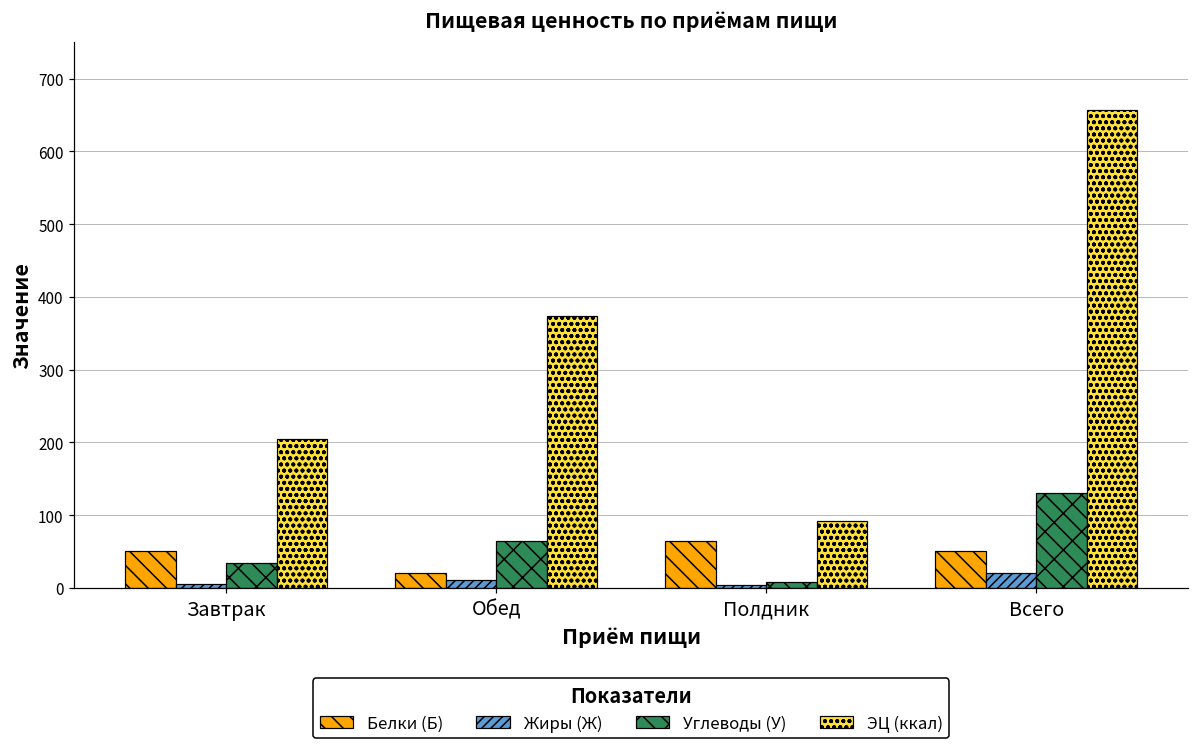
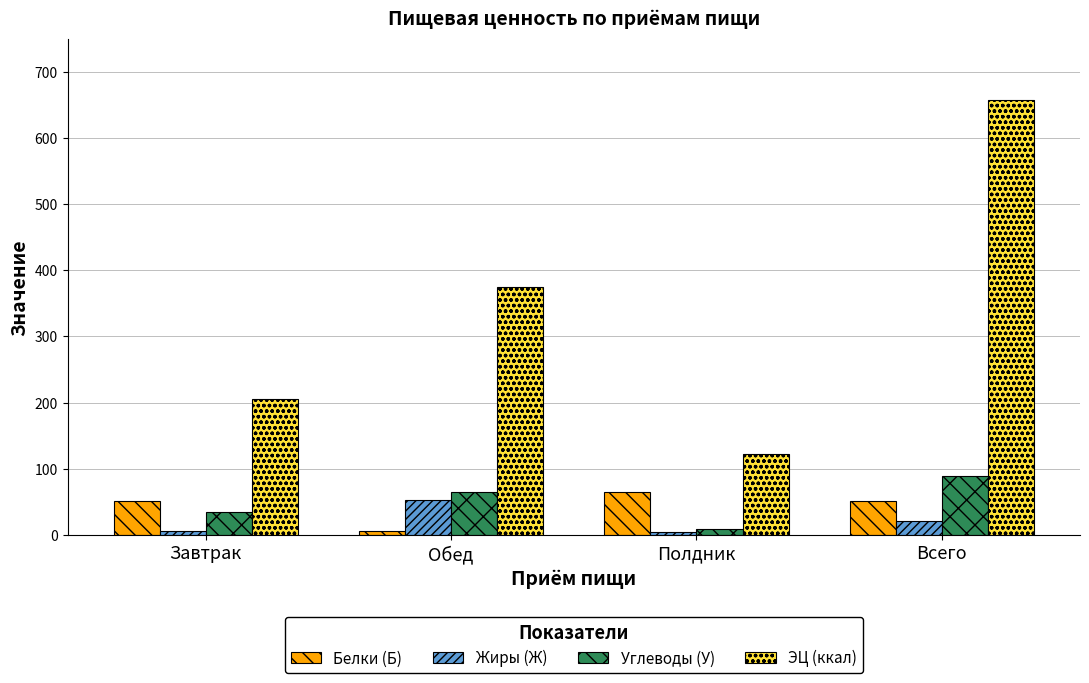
Белки (Б), Обед: 20 -> 10
Жиры (Ж), Обед: 10 -> 50
ЭЦ (ккал), Полдник: 90 -> 120
Углеводы (У), Всего: 130 -> 90
